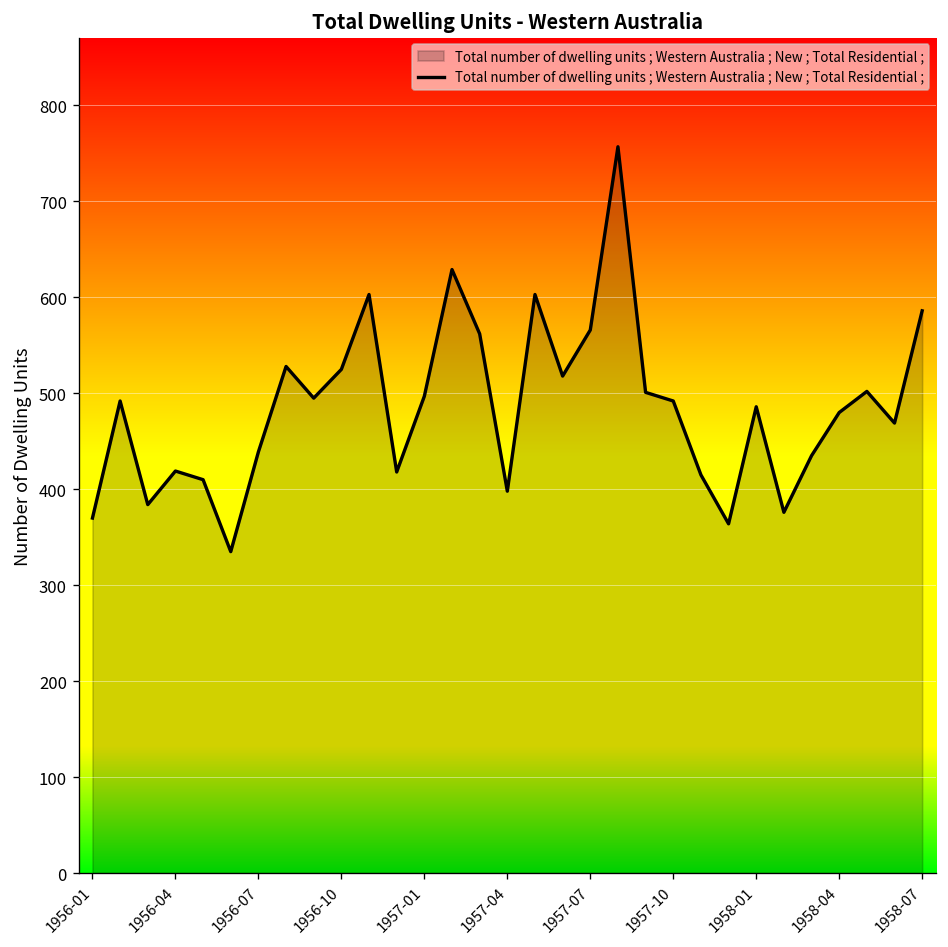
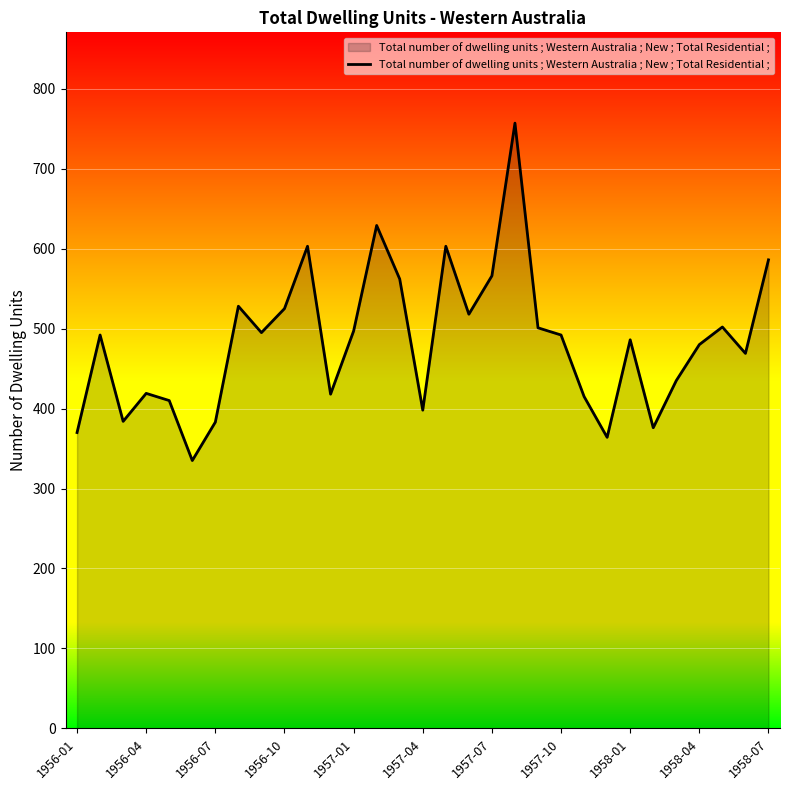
1956-07: 440 -> 380
